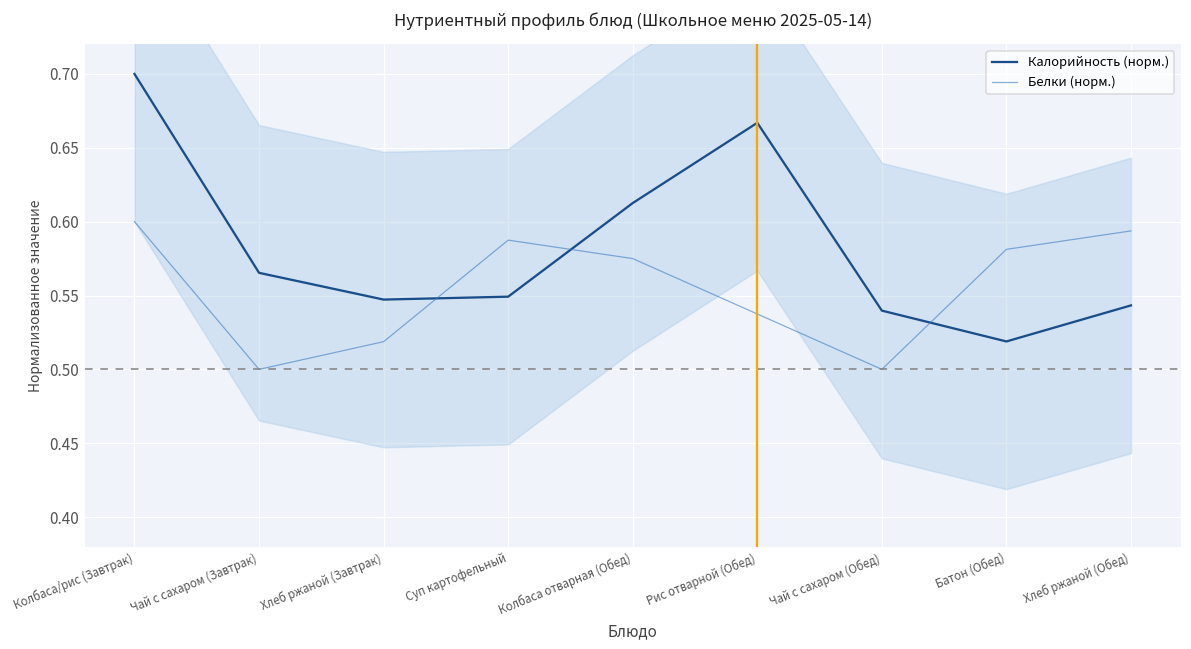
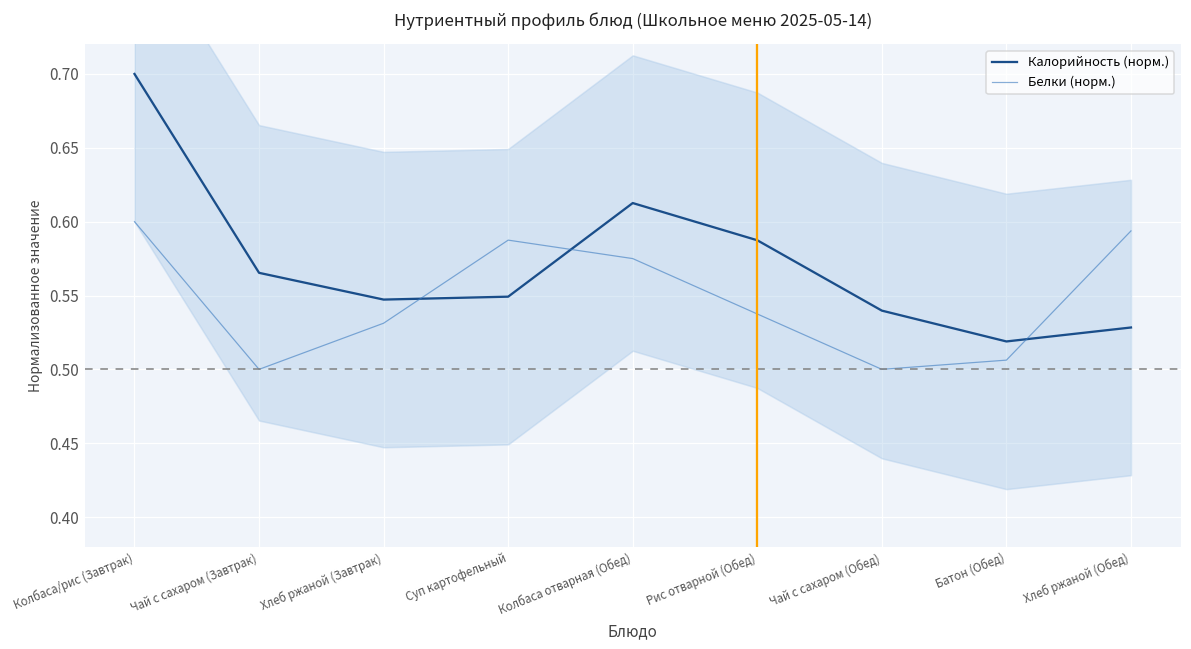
Белки (норм.), Хлеб ржаной (Завтрак): 0.519 -> 0.531
Калорийность (норм.), Рис отварной (Обед): 0.667 -> 0.587
Белки (норм.), Батон (Обед): 0.581 -> 0.506
Калорийность (норм.), Хлеб ржаной (Обед): 0.543 -> 0.528
